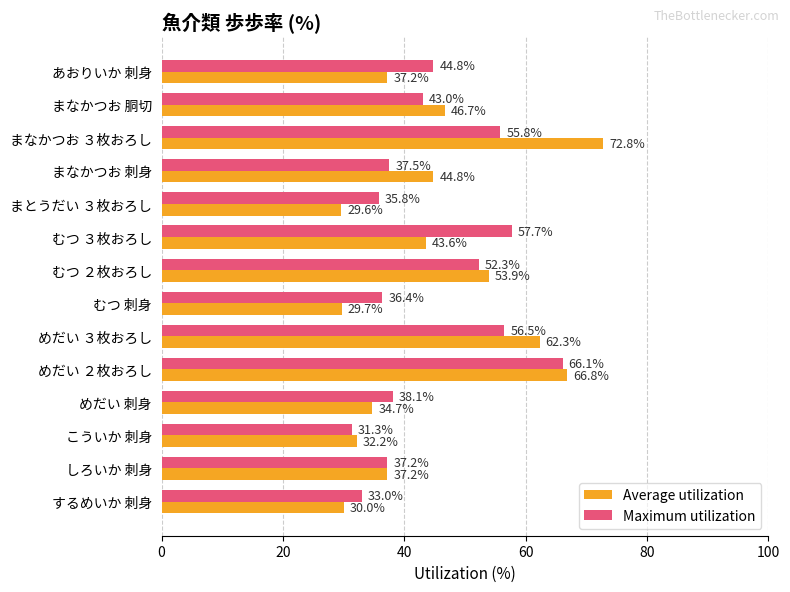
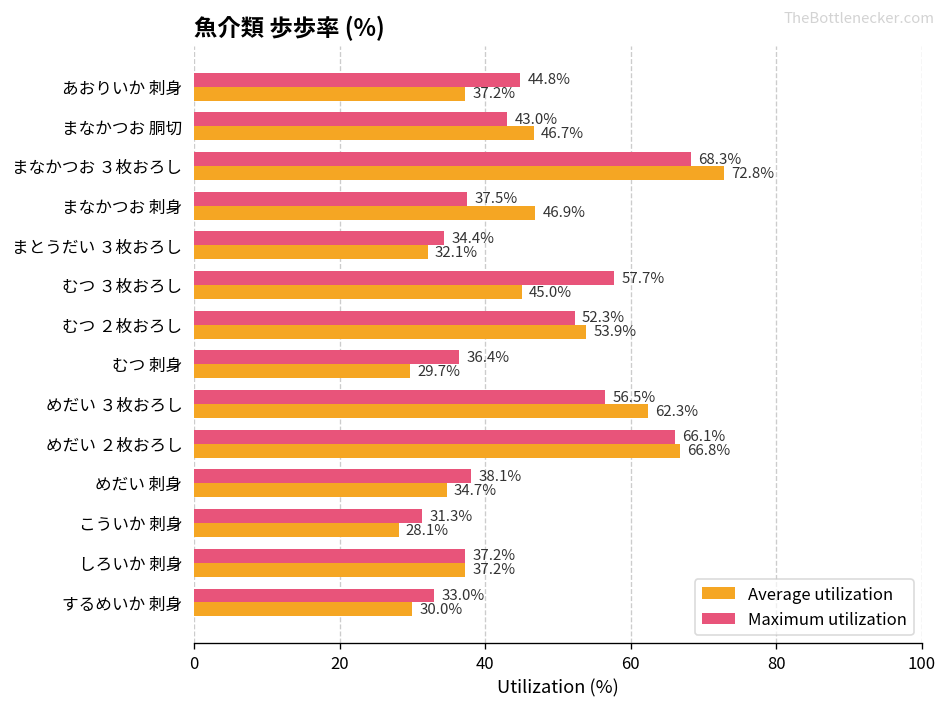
Maximum utilization, まなかつお ３枚おろし: 55.8% -> 68.3%
Average utilization, まなかつお 刺身: 44.8% -> 46.9%
Maximum utilization, まとうだい ３枚おろし: 35.8% -> 34.4%
Average utilization, まとうだい ３枚おろし: 29.6% -> 32.1%
Average utilization, むつ ３枚おろし: 43.6% -> 45.0%
Average utilization, こういか 刺身: 32.2% -> 28.1%
